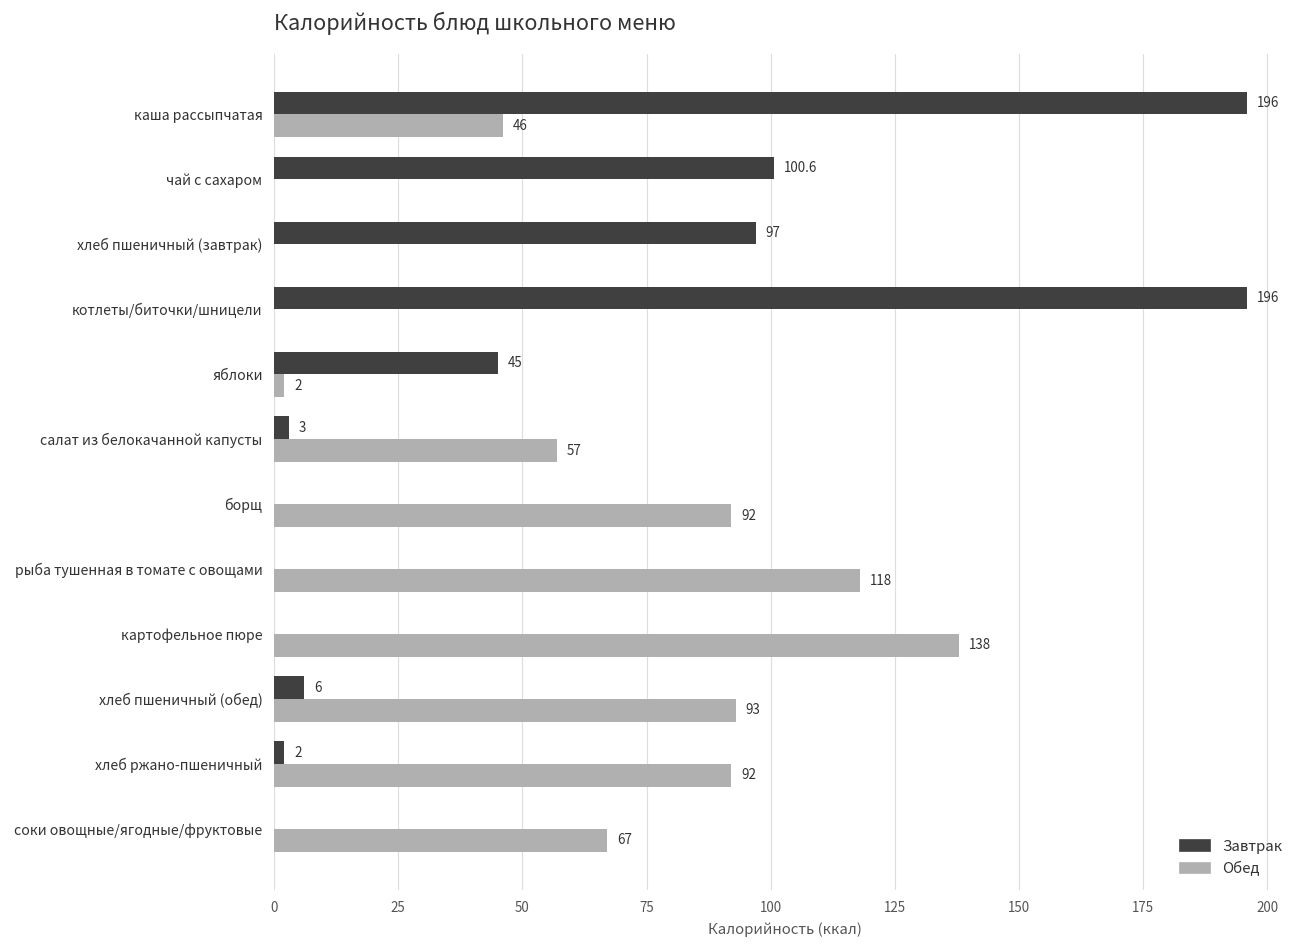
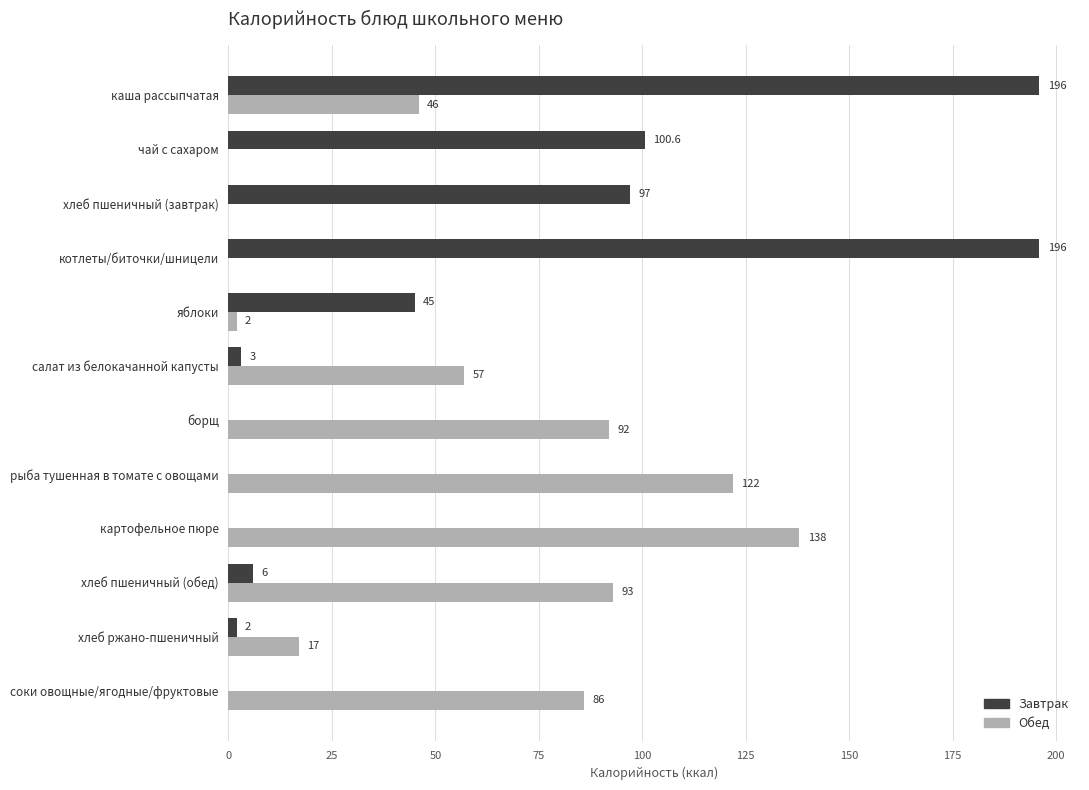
Обед, рыба тушенная в томате с овощами: 118 -> 122
Обед, хлеб ржано-пшеничный: 92 -> 17
Обед, соки овощные/ягодные/фруктовые: 67 -> 86
